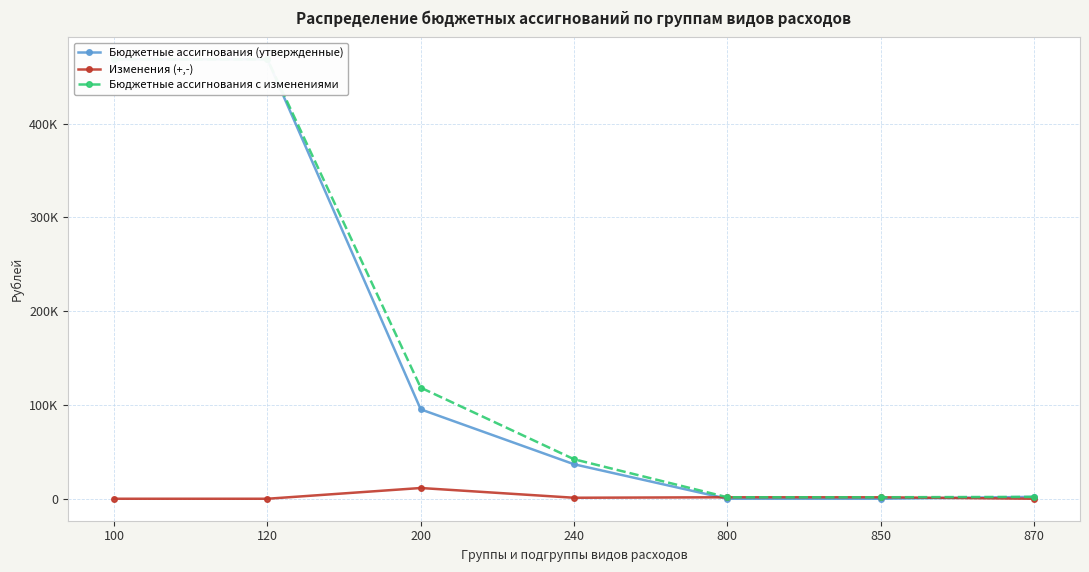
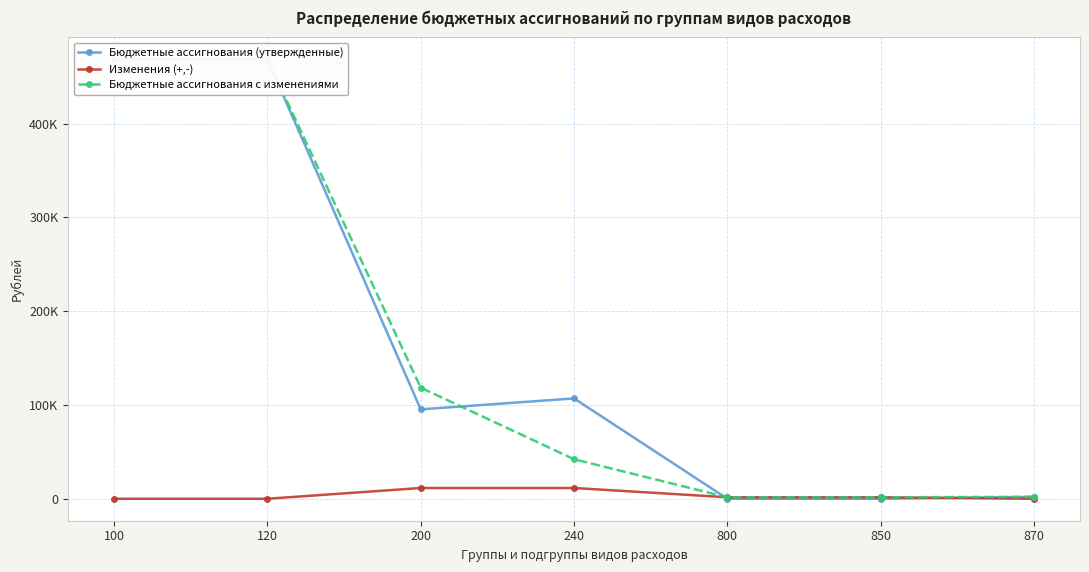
Бюджетные ассигнования (утвержденные), 240: 40000 -> 110000
Изменения (+,-), 240: 0 -> 10000
